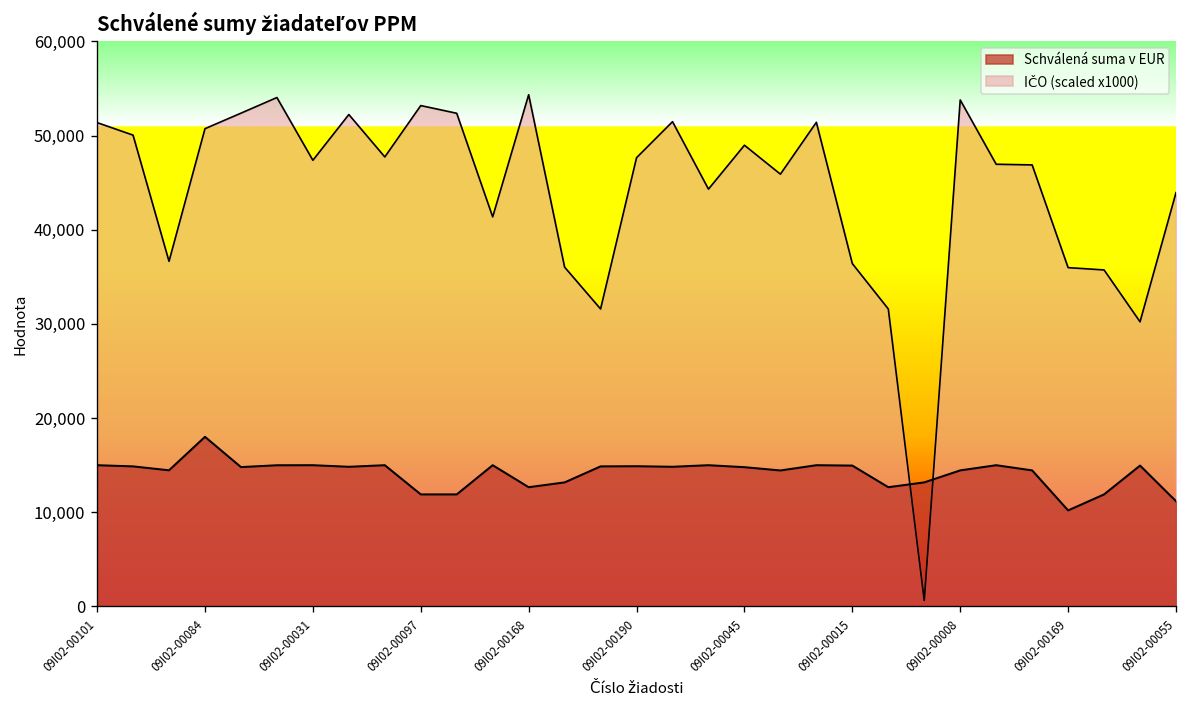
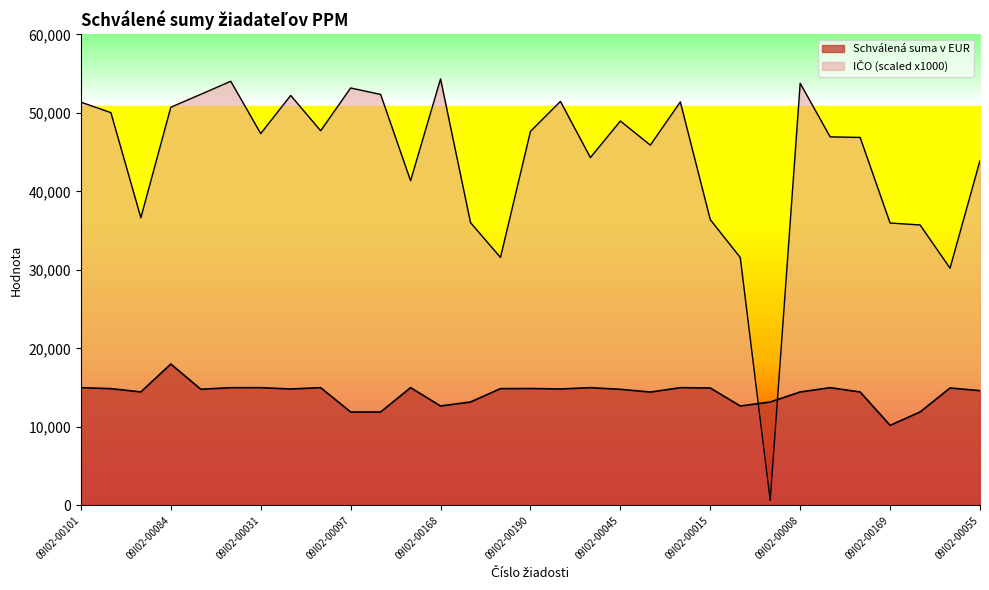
Schválená suma v EUR, 09I02-00055: 11,000 -> 15,000
